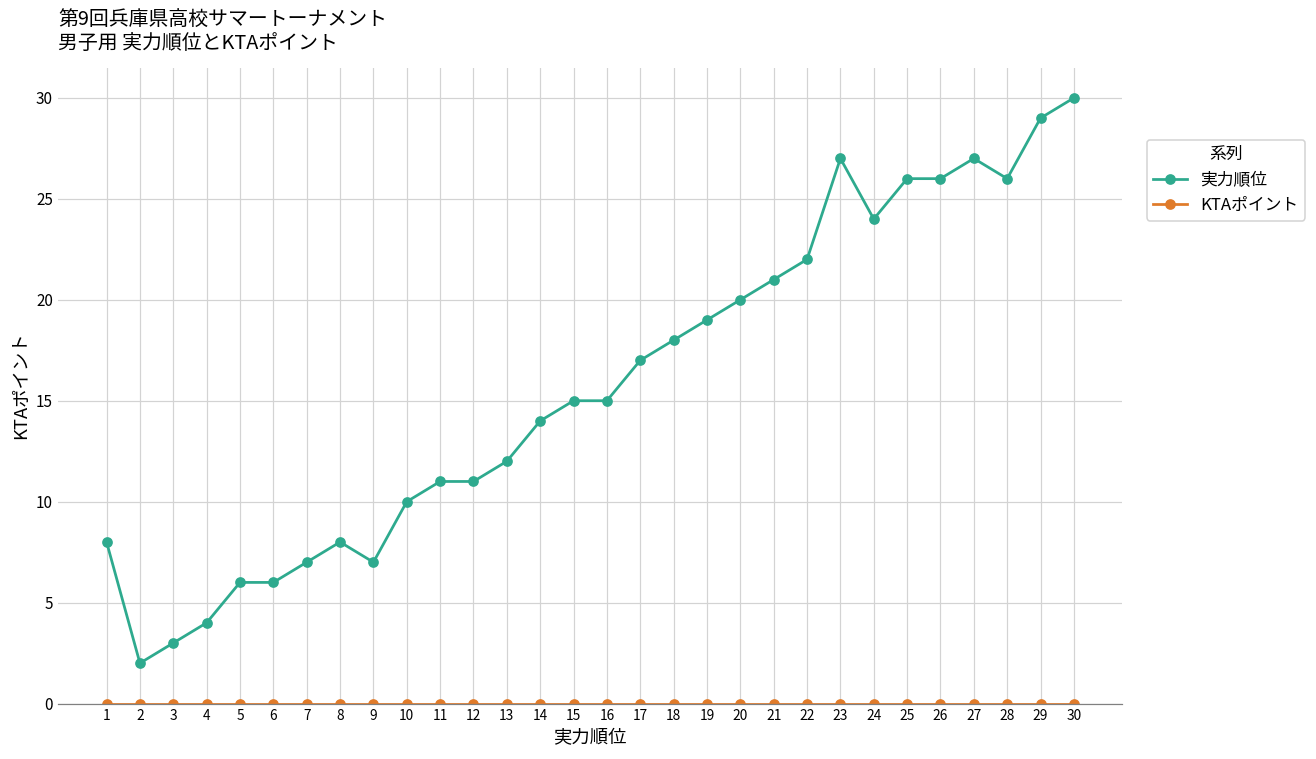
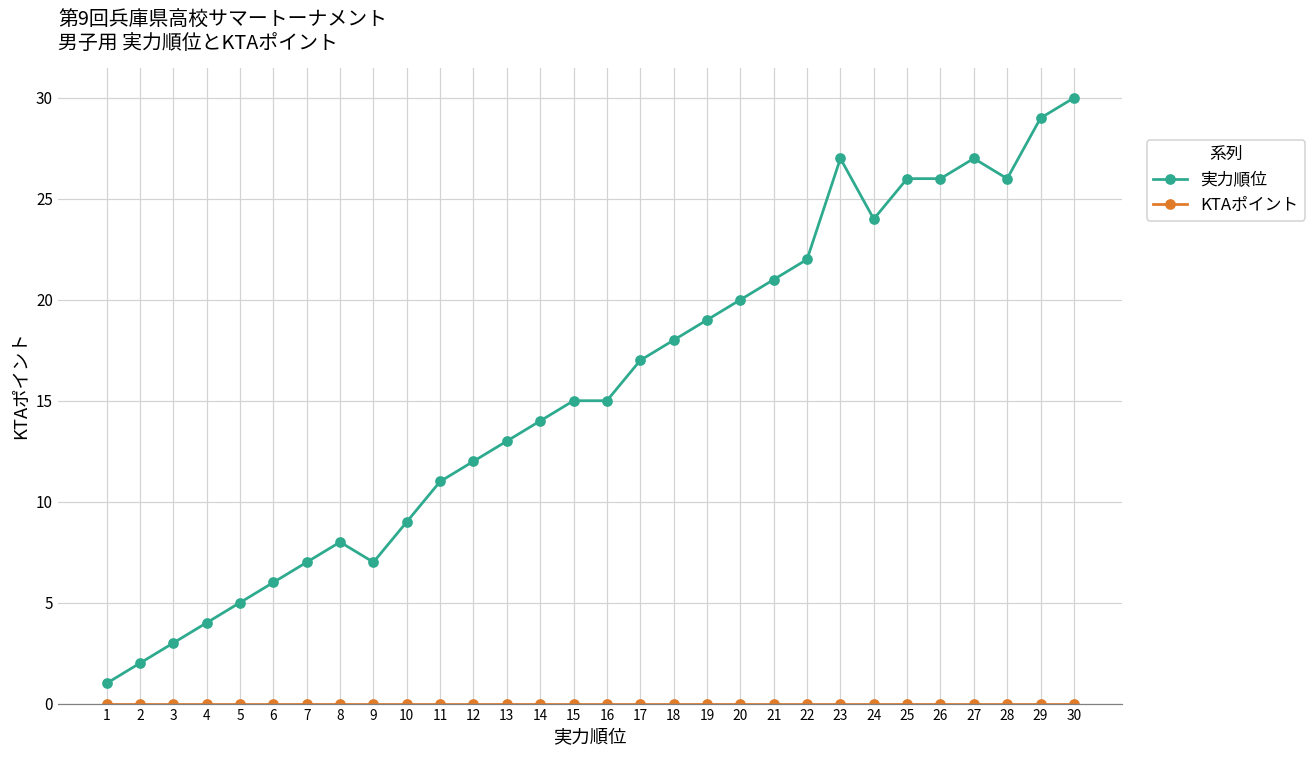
実力順位, 1: 8 -> 1
実力順位, 5: 6 -> 5
実力順位, 10: 10 -> 9
実力順位, 12: 11 -> 12
実力順位, 13: 12 -> 13
